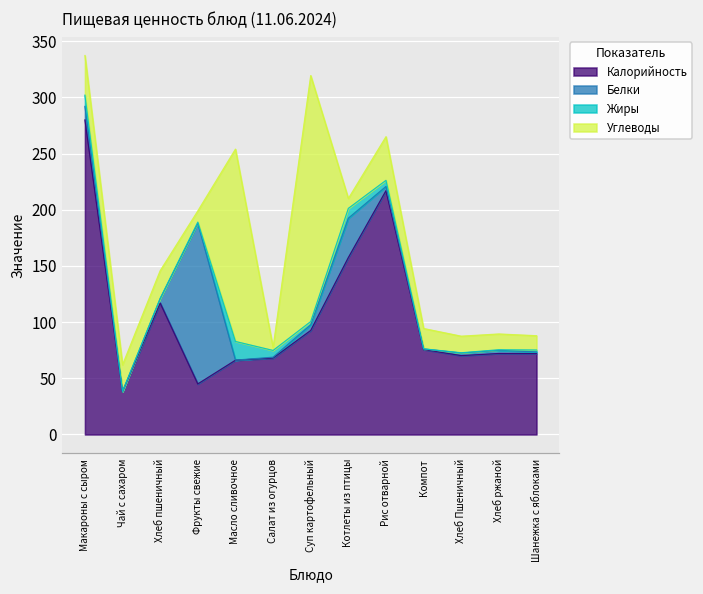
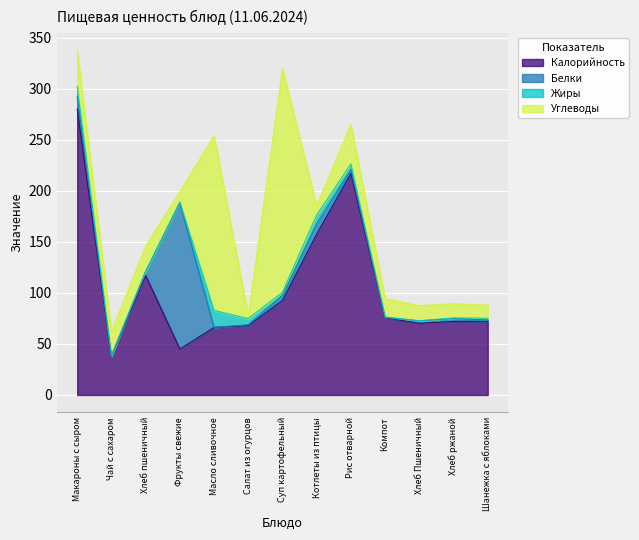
Белки, Котлеты из птицы: 35 -> 10
